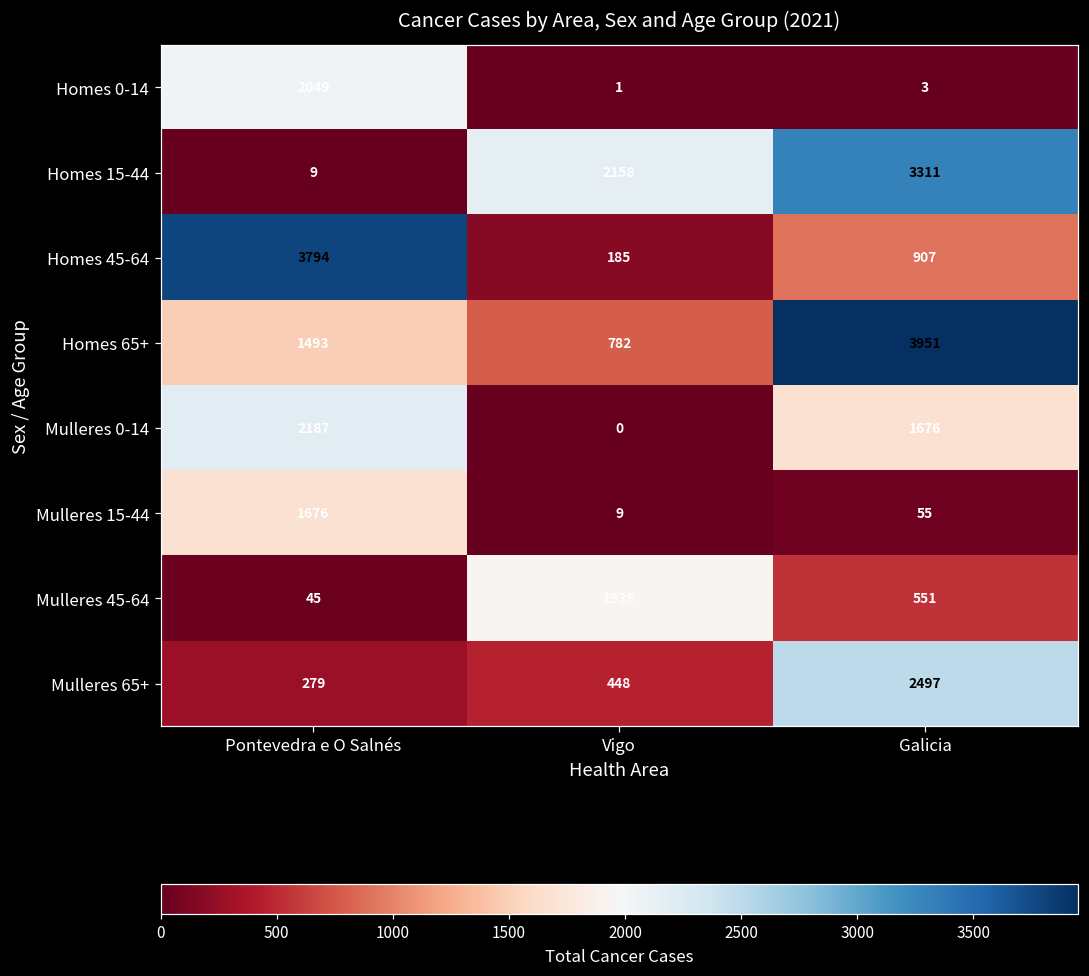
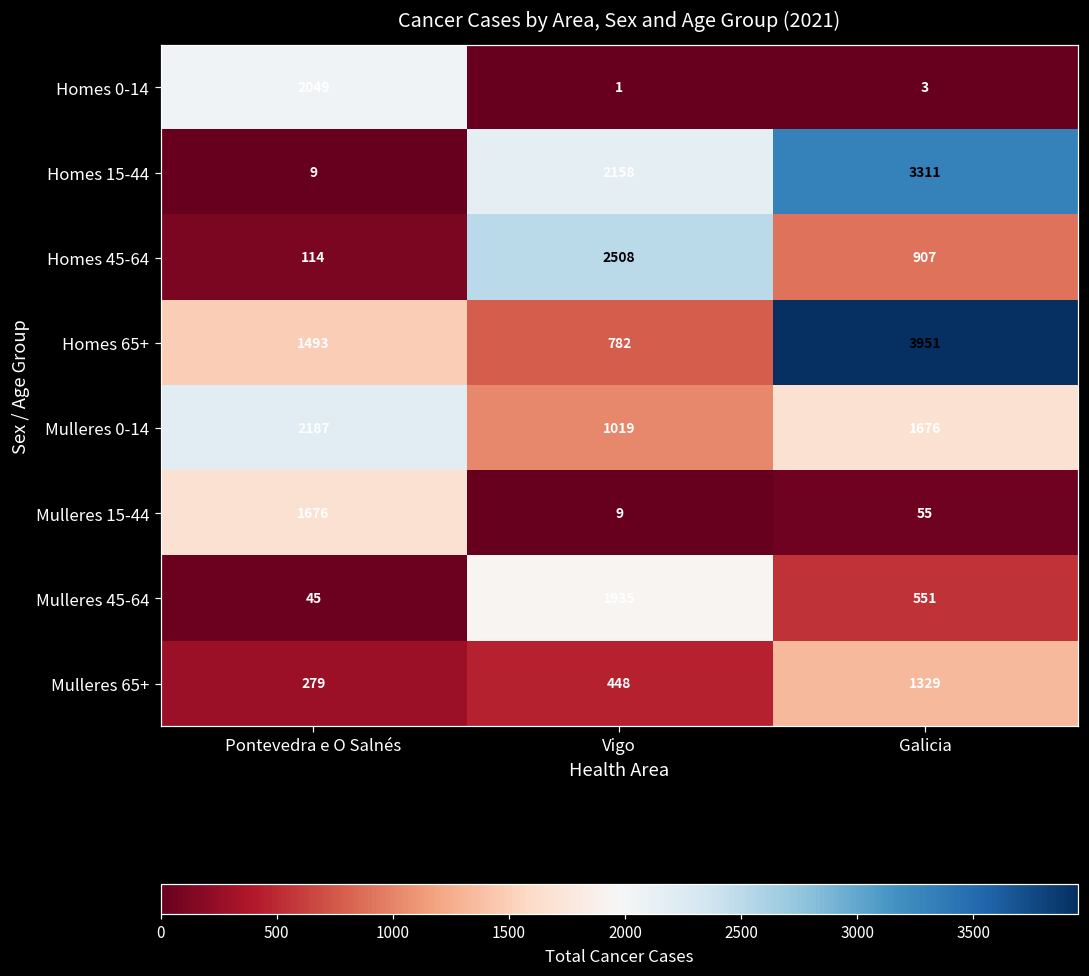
Homes 45-64, Pontevedra e O Salnés: 3794 -> 114
Homes 45-64, Vigo: 185 -> 2508
Mulleres 0-14, Vigo: 0 -> 1019
Mulleres 65+, Galicia: 2497 -> 1329
